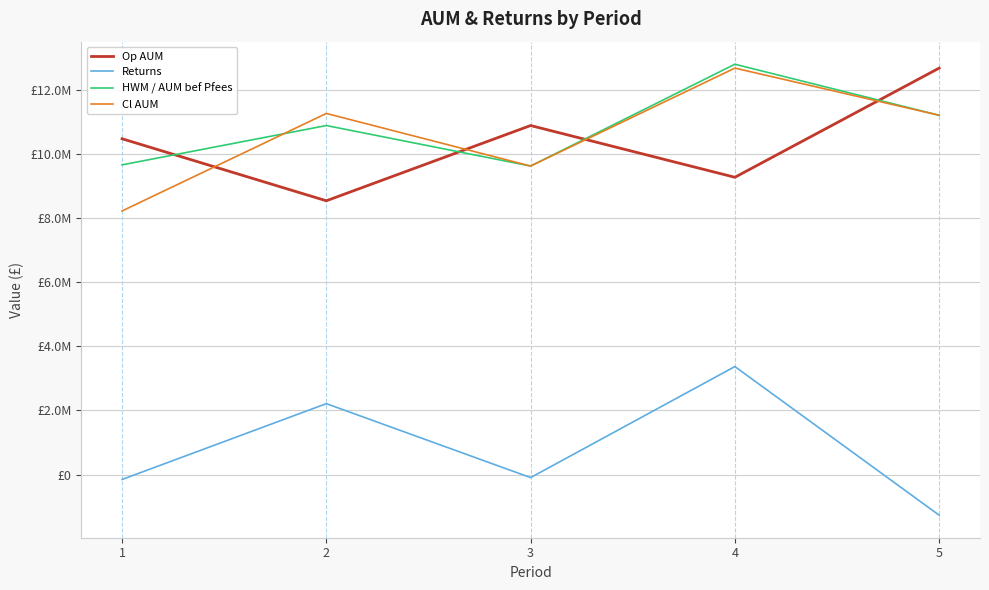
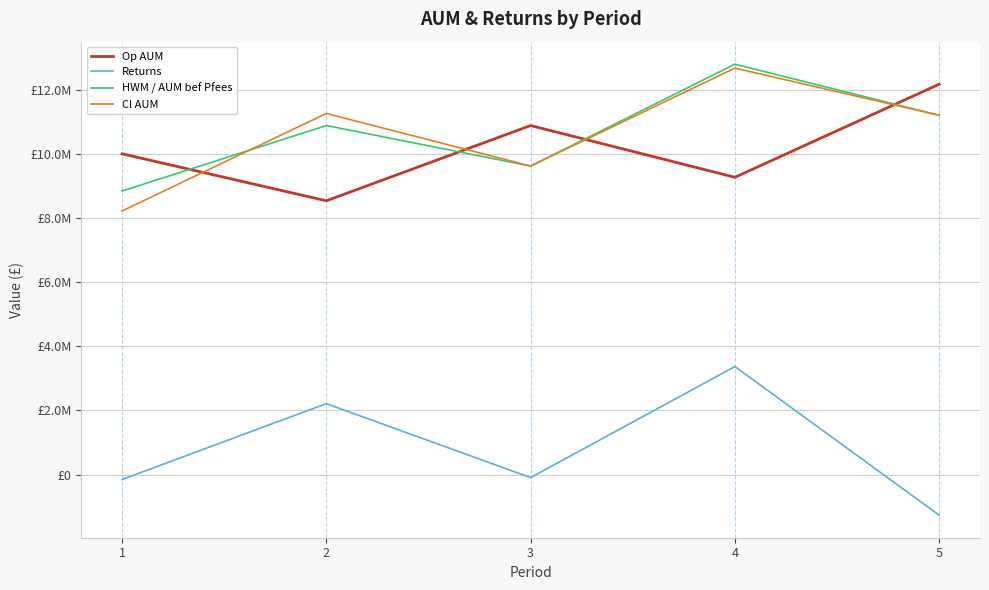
Op AUM, 1: £10500000 -> £10000000
HWM / AUM bef Pfees, 1: £9700000 -> £8800000
Op AUM, 5: £12700000 -> £12200000
